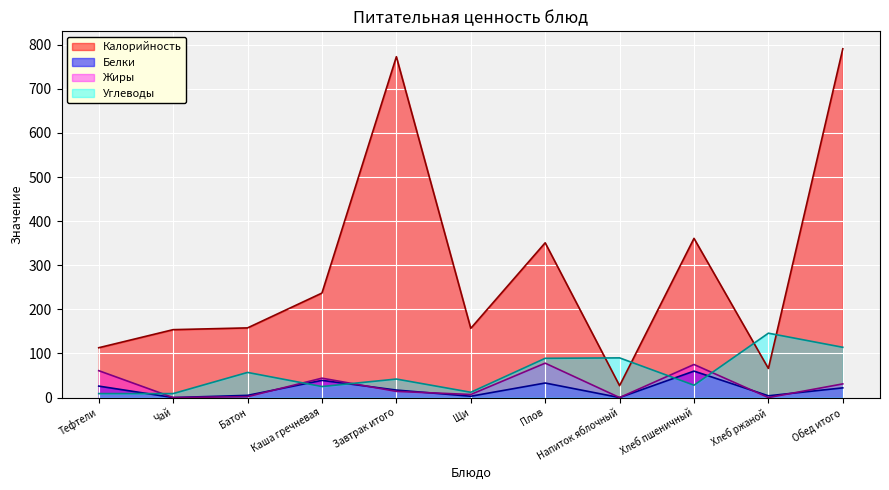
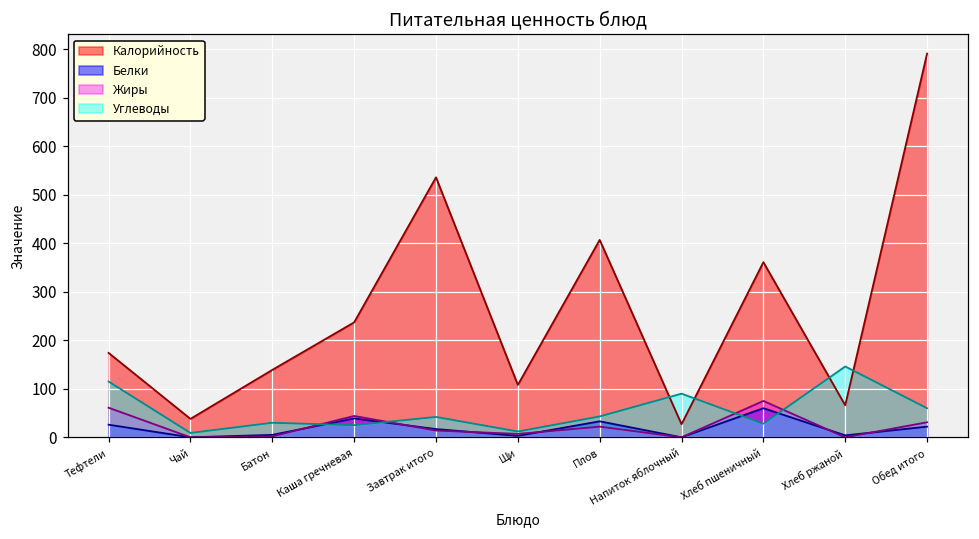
Калорийность, Тефтели: 110 -> 170
Углеводы, Тефтели: 10 -> 120
Калорийность, Чай: 150 -> 40
Калорийность, Батон: 160 -> 140
Углеводы, Батон: 60 -> 30
Калорийность, Завтрак итого: 770 -> 540
Калорийность, Щи: 160 -> 110
Калорийность, Плов: 350 -> 410
Жиры, Плов: 80 -> 20
Углеводы, Плов: 90 -> 40
Углеводы, Обед итого: 110 -> 60
